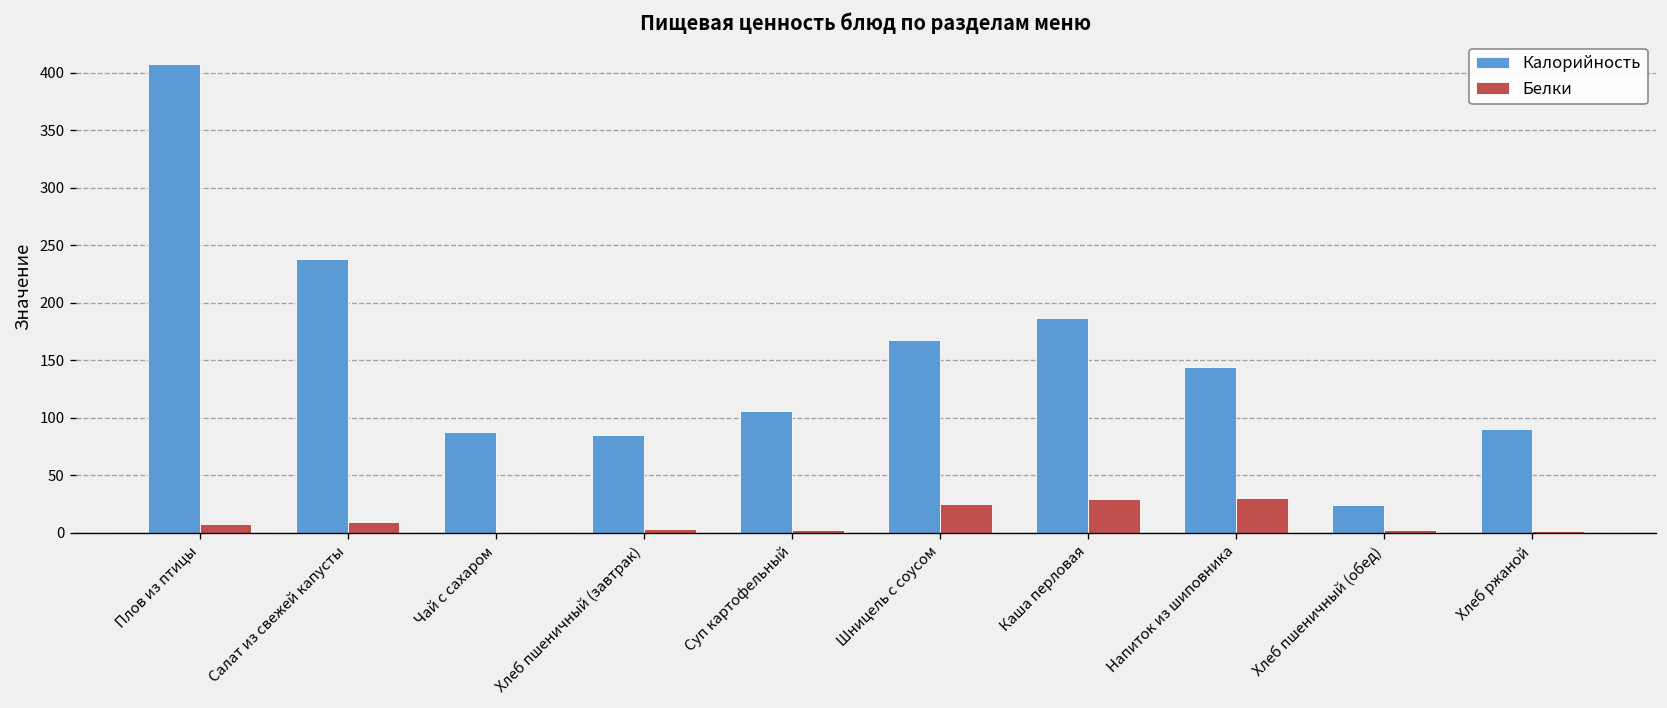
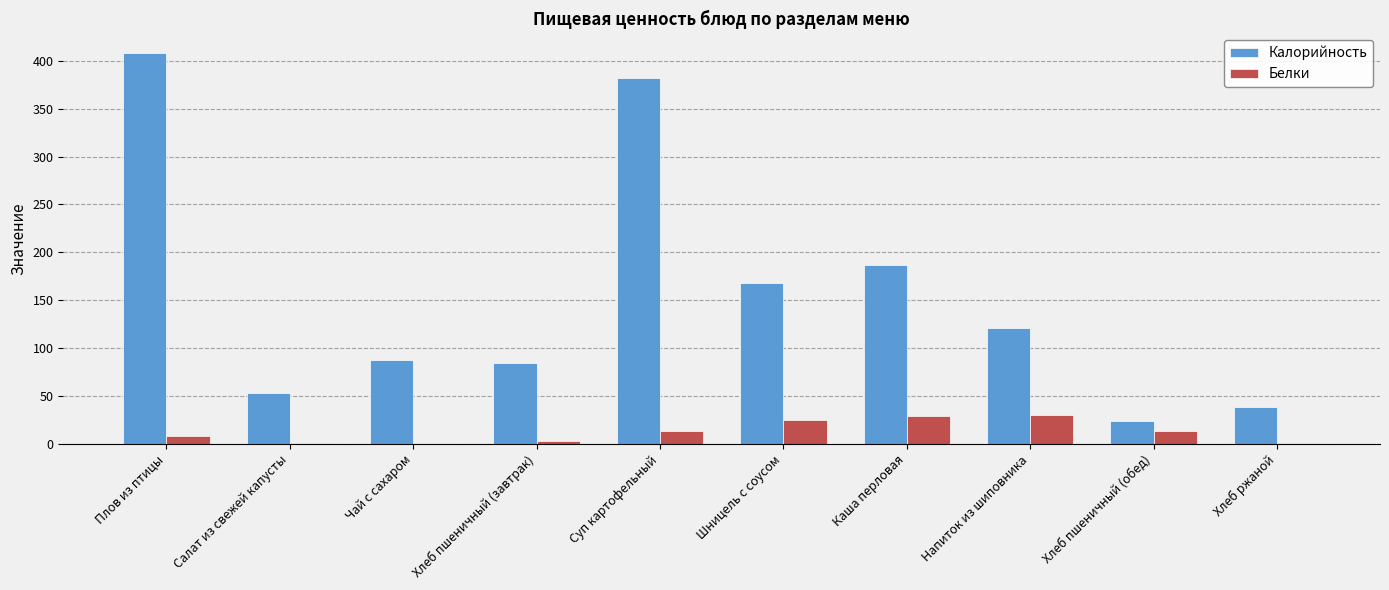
Калорийность, Салат из свежей капусты: 240 -> 50
Белки, Салат из свежей капусты: 10 -> 0
Калорийность, Суп картофельный: 110 -> 380
Белки, Суп картофельный: 0 -> 10
Калорийность, Напиток из шиповника: 140 -> 120
Белки, Хлеб пшеничный (обед): 0 -> 10
Калорийность, Хлеб ржаной: 90 -> 40
